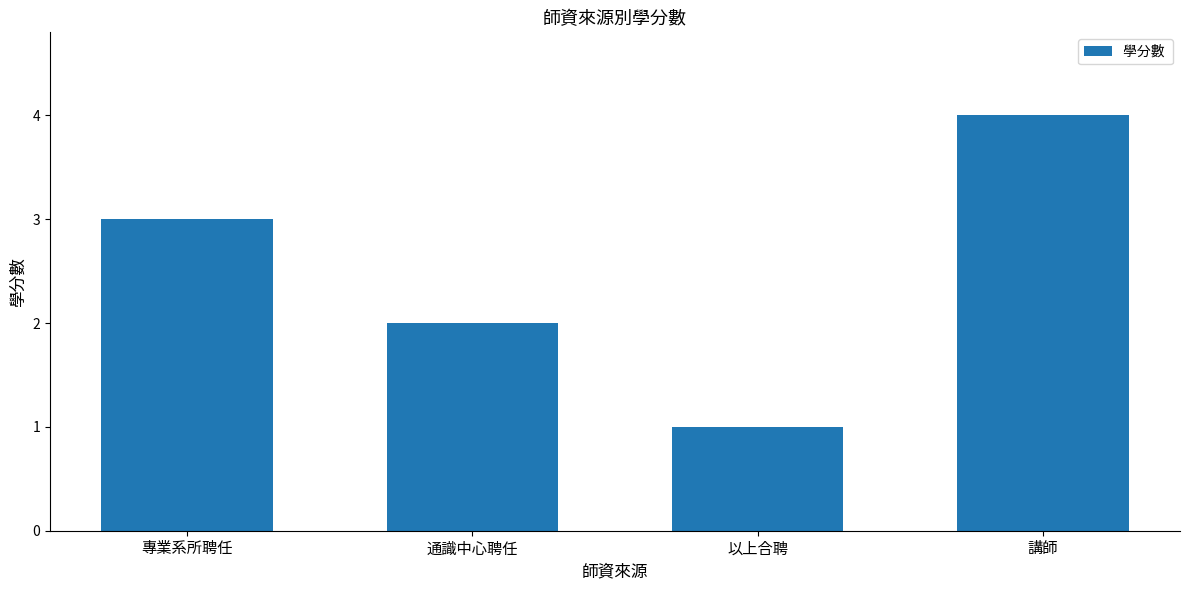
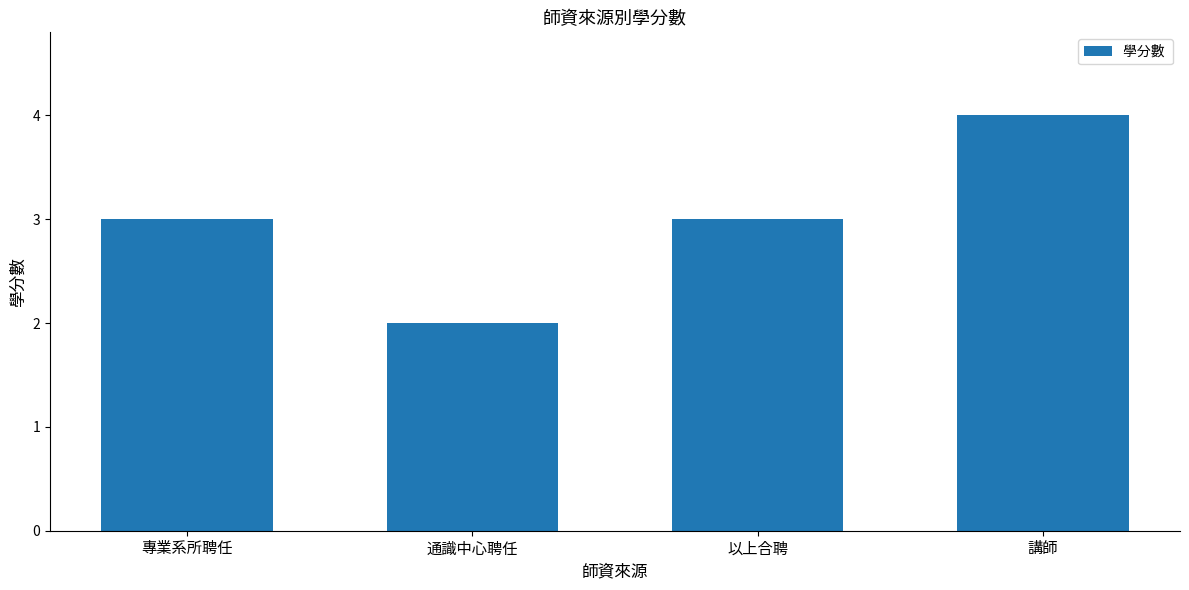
以上合聘: 1 -> 3
